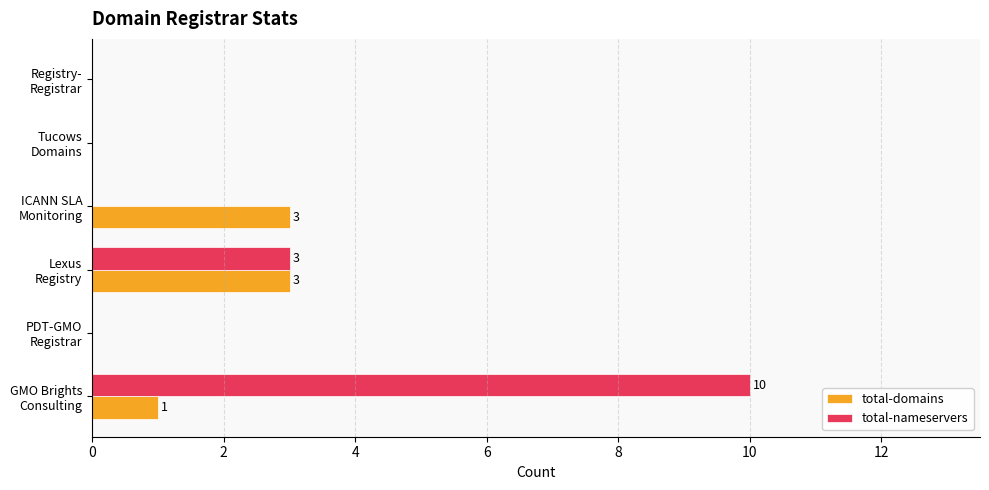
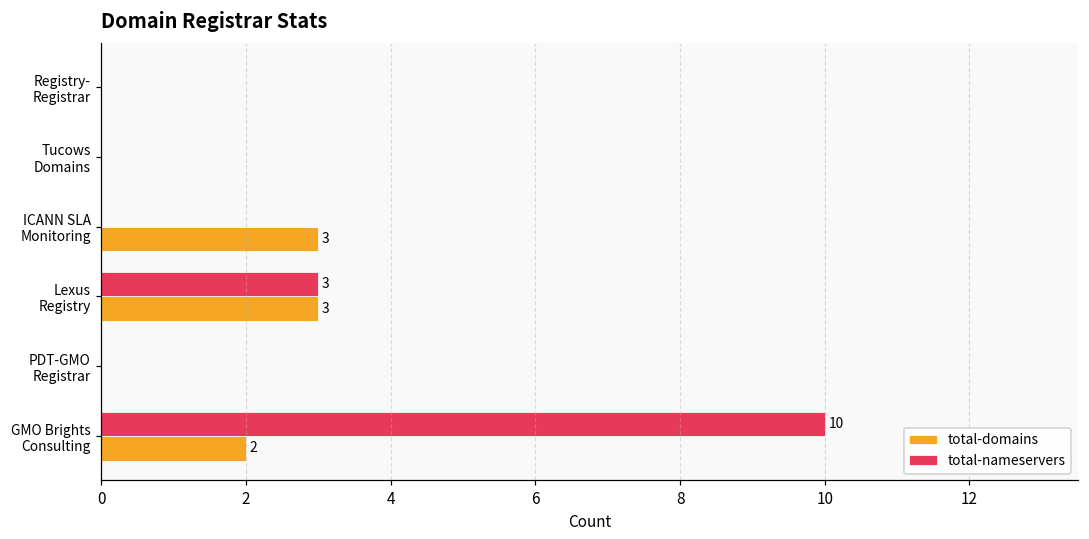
total-domains, GMO Brights Consulting: 1 -> 2
